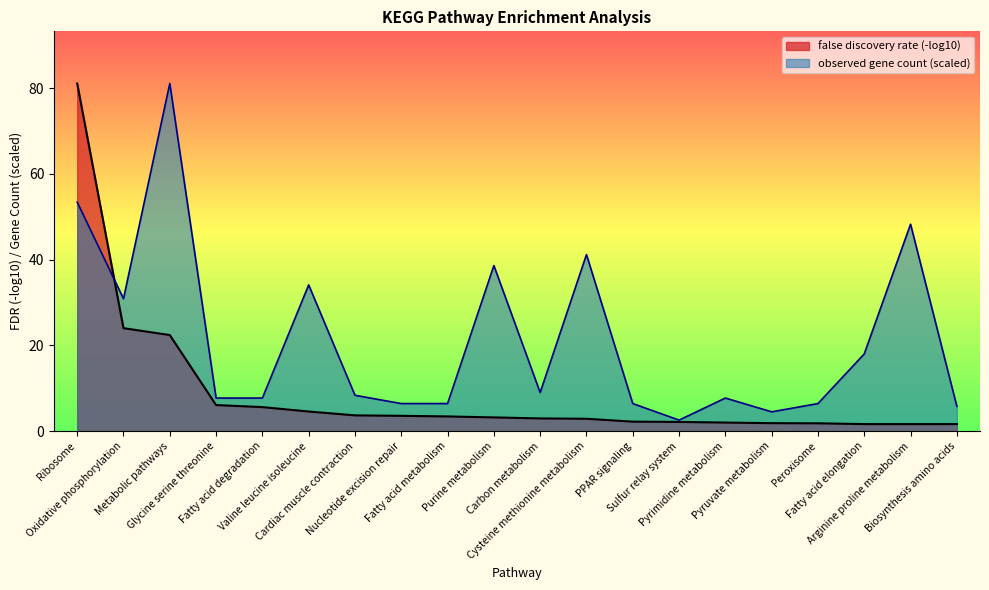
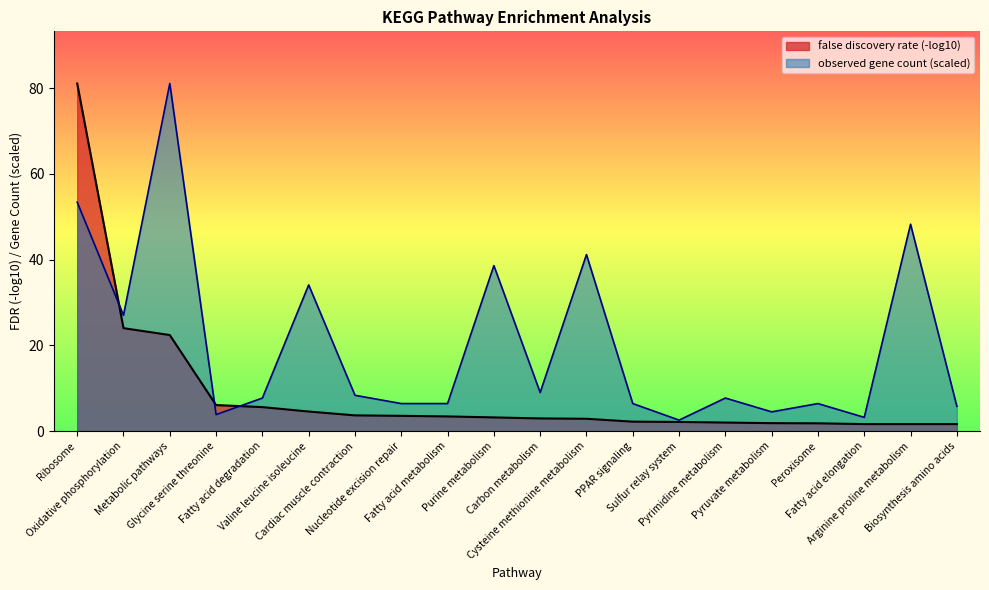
observed gene count (scaled), Oxidative phosphorylation: 31 -> 27
observed gene count (scaled), Glycine serine threonine: 8 -> 4
observed gene count (scaled), Fatty acid elongation: 18 -> 3
